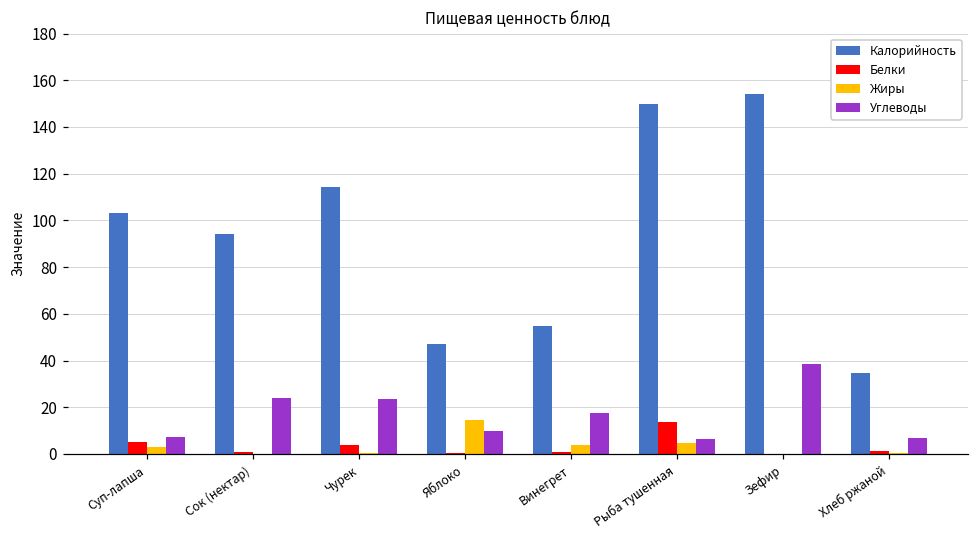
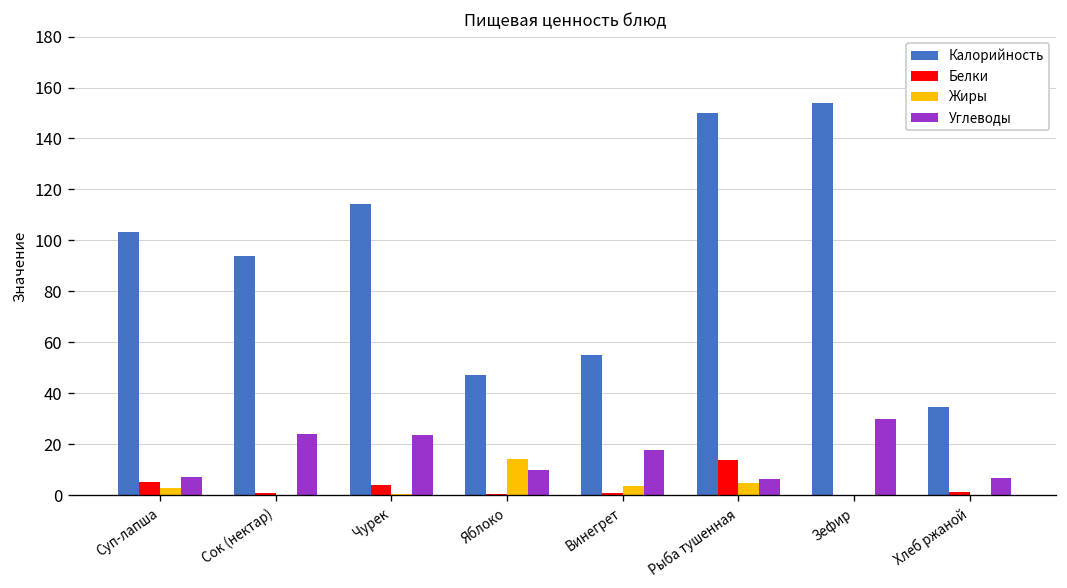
Углеводы, Зефир: 38 -> 30
